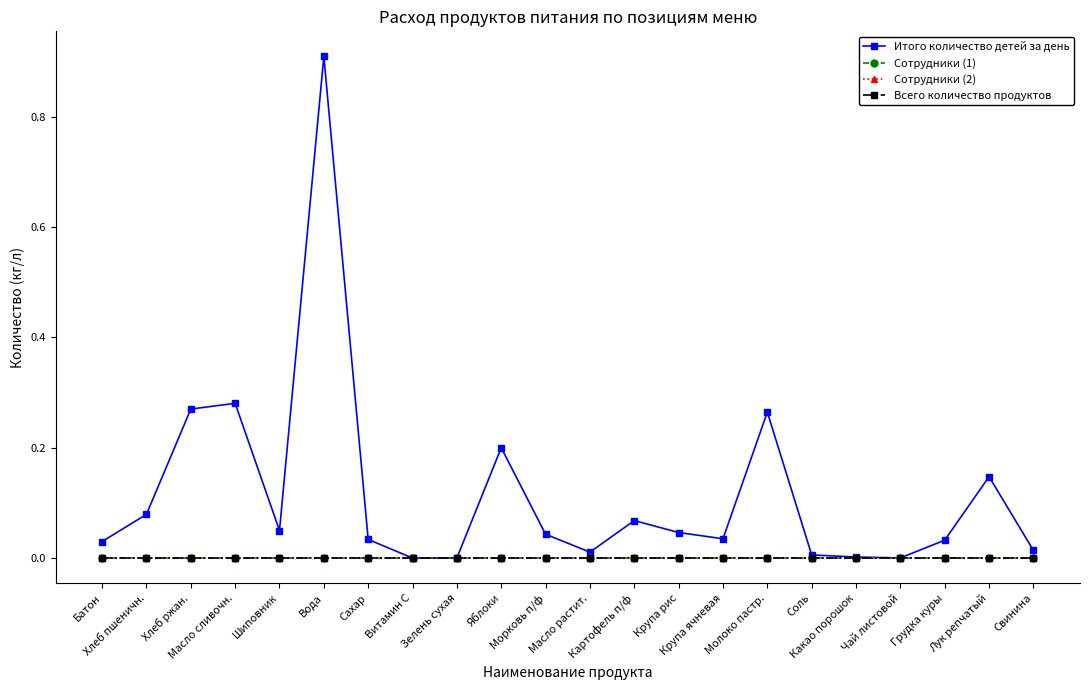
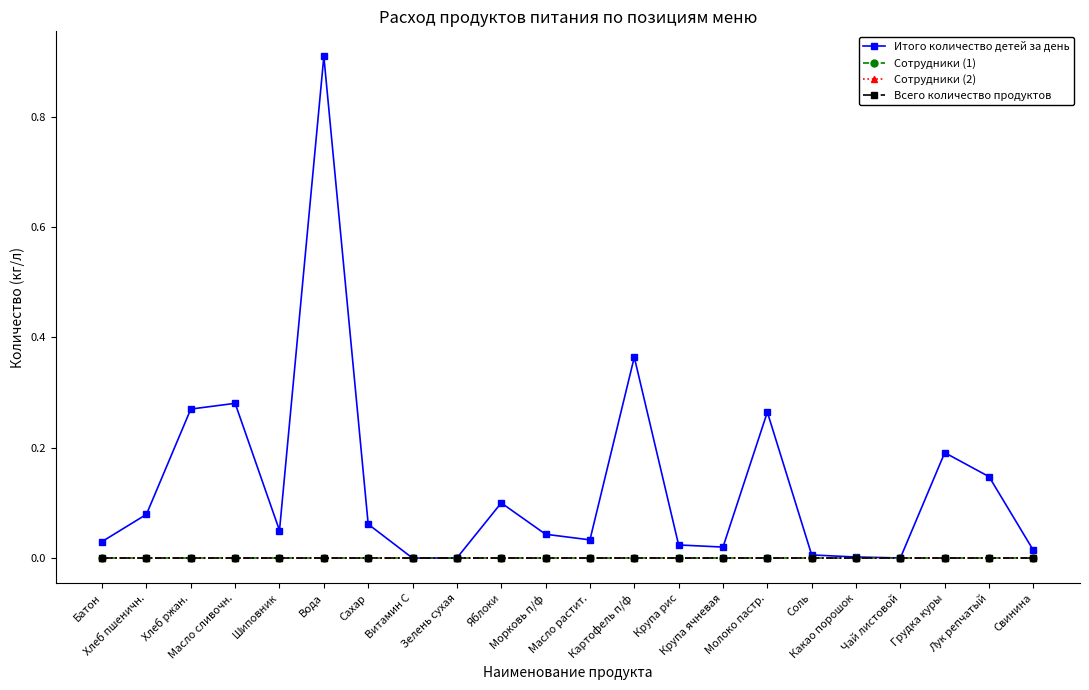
Итого количество детей за день, Сахар: 0.03 -> 0.06
Итого количество детей за день, Яблоки: 0.2 -> 0.1
Итого количество детей за день, Масло растит.: 0.01 -> 0.03
Итого количество детей за день, Картофель п/ф: 0.07 -> 0.36
Итого количество детей за день, Крупа рис: 0.05 -> 0.02
Итого количество детей за день, Крупа ячневая: 0.04 -> 0.02
Итого количество детей за день, Грудка куры: 0.03 -> 0.19
